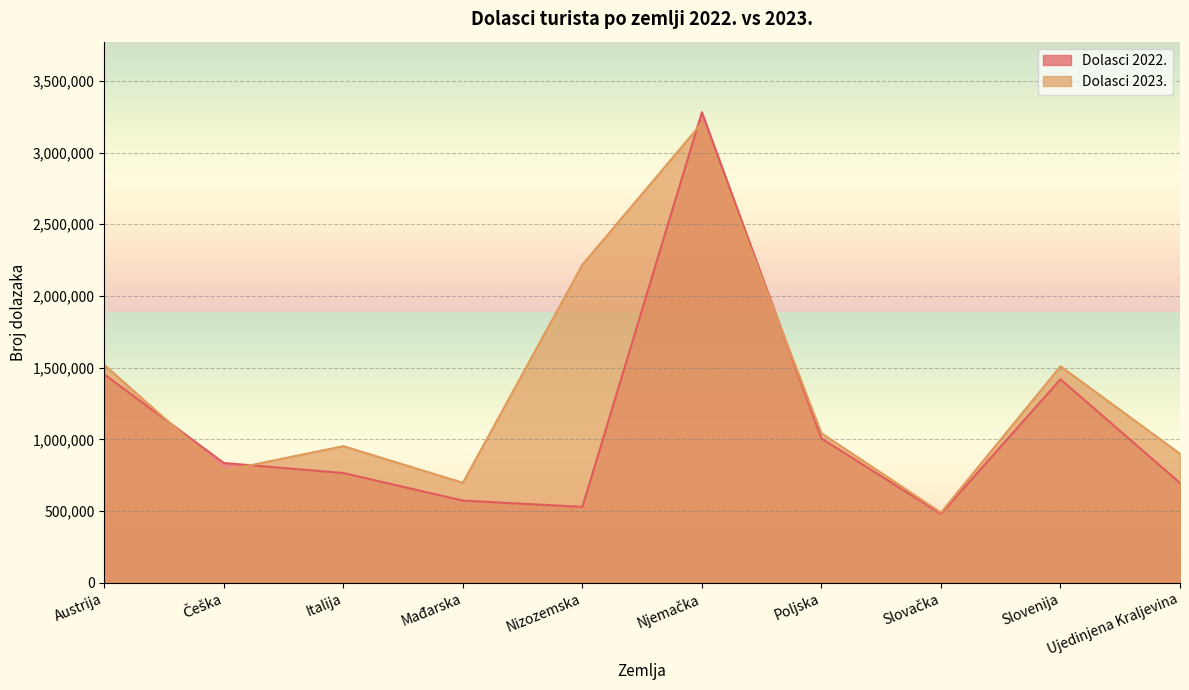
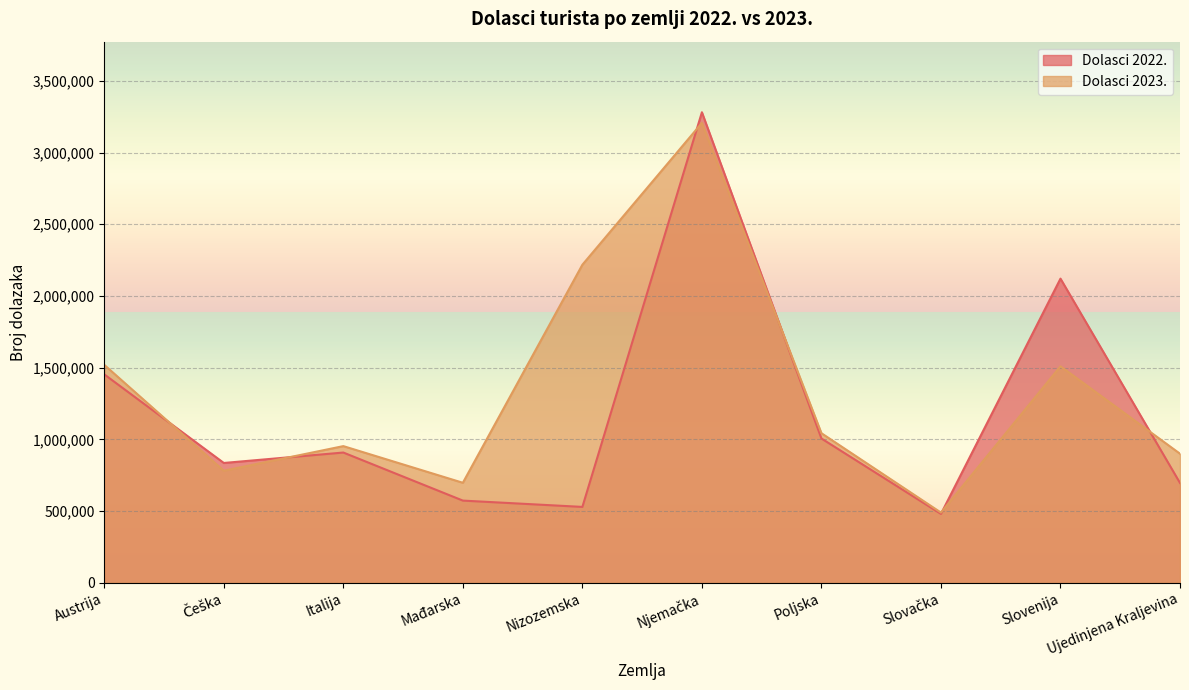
Dolasci 2022., Italija: 770,000 -> 910,000
Dolasci 2022., Slovenija: 1,420,000 -> 2,120,000
